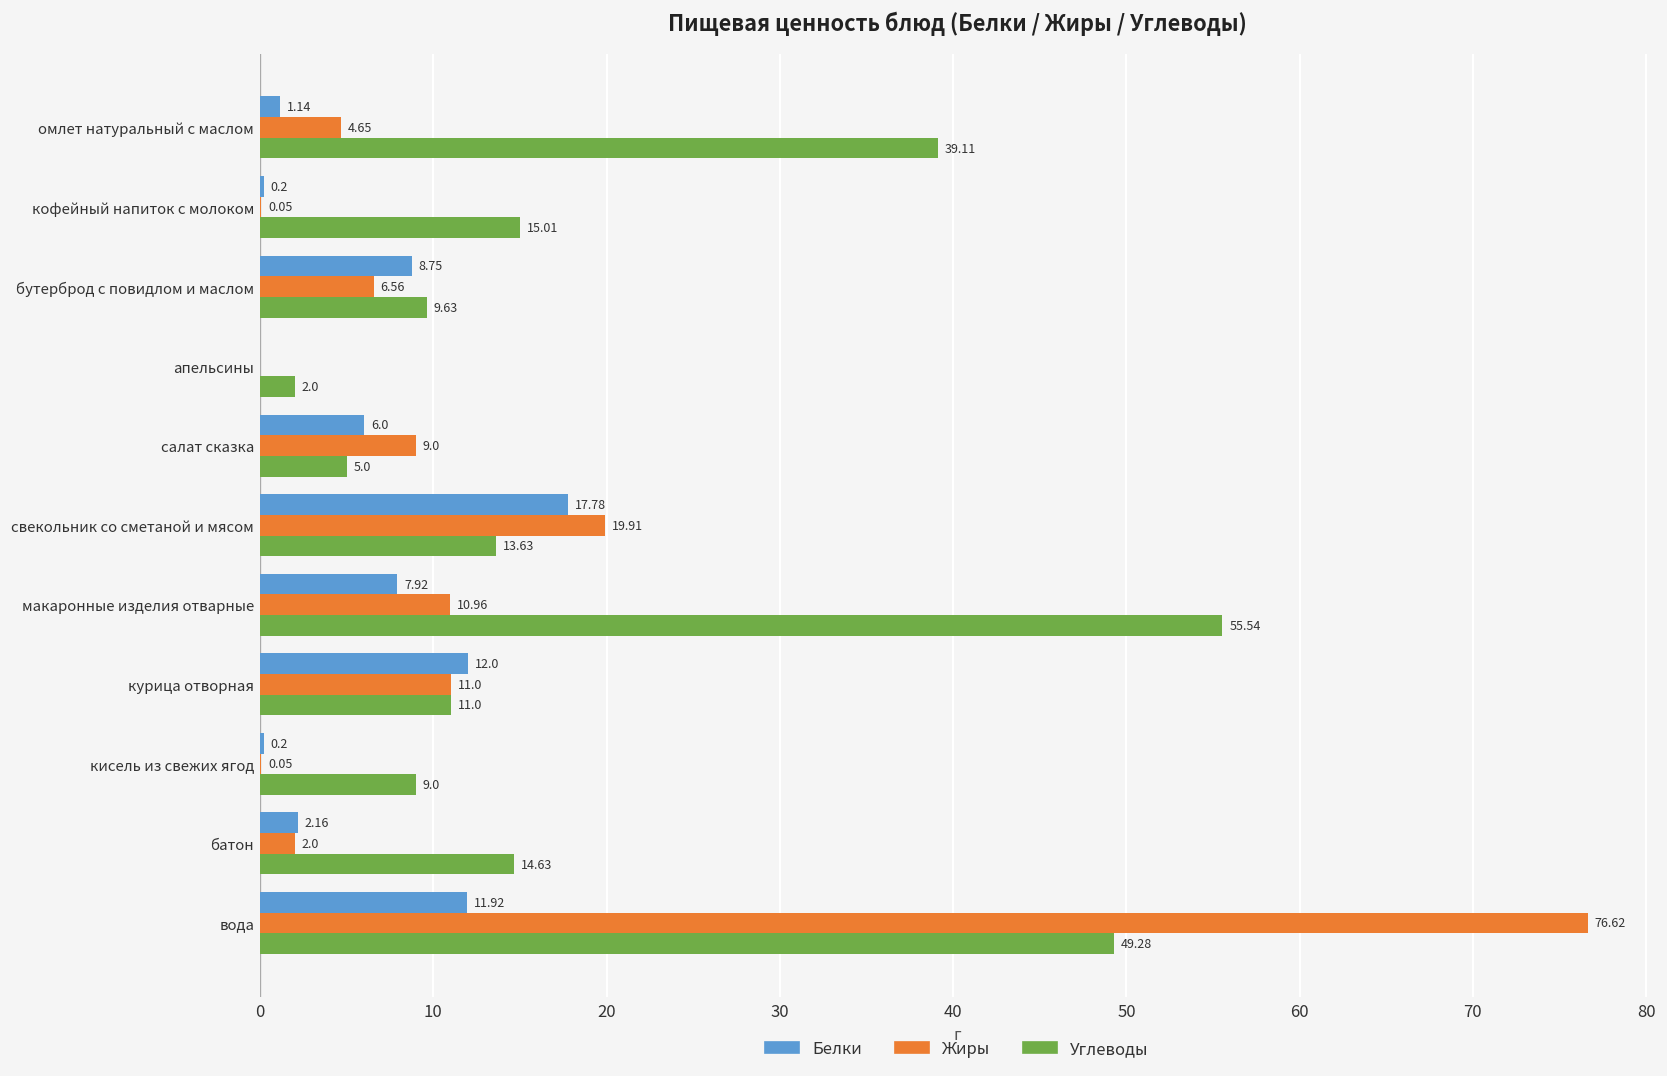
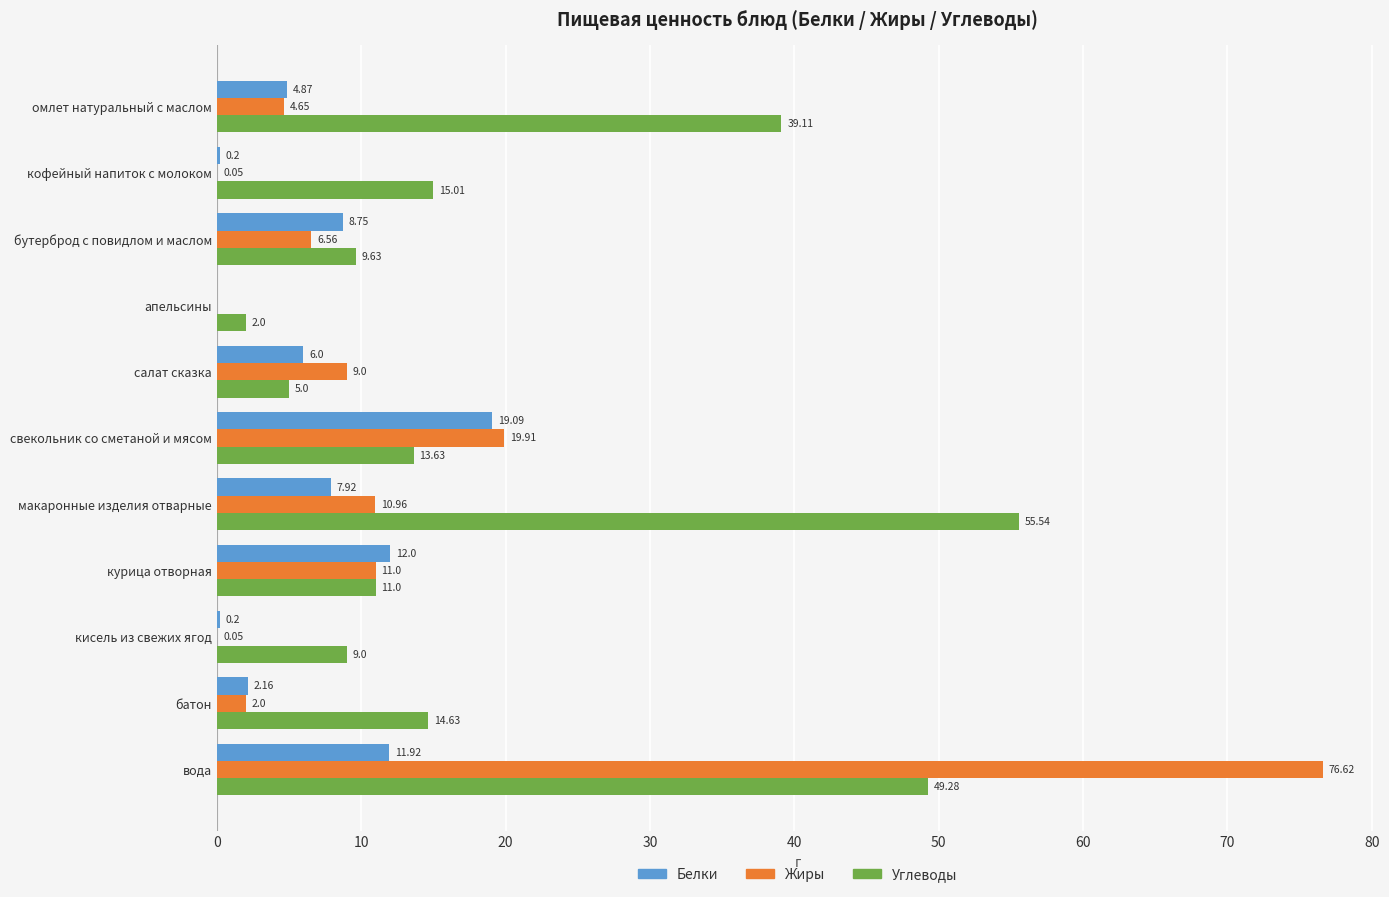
Белки, омлет натуральный с маслом: 1.14 -> 4.87
Белки, свекольник со сметаной и мясом: 17.78 -> 19.09
